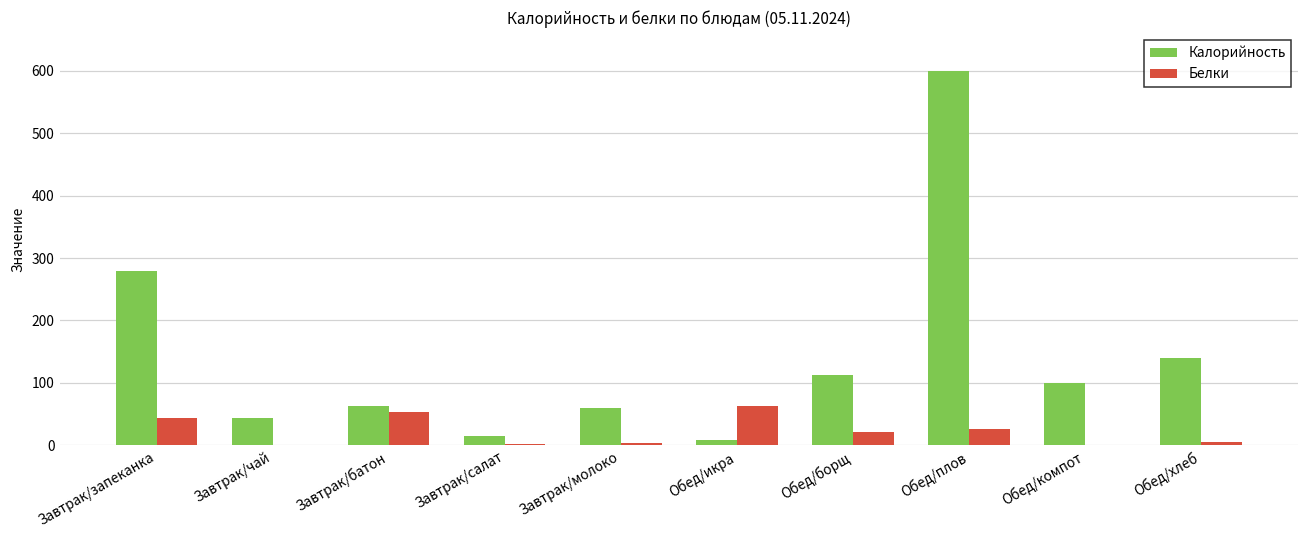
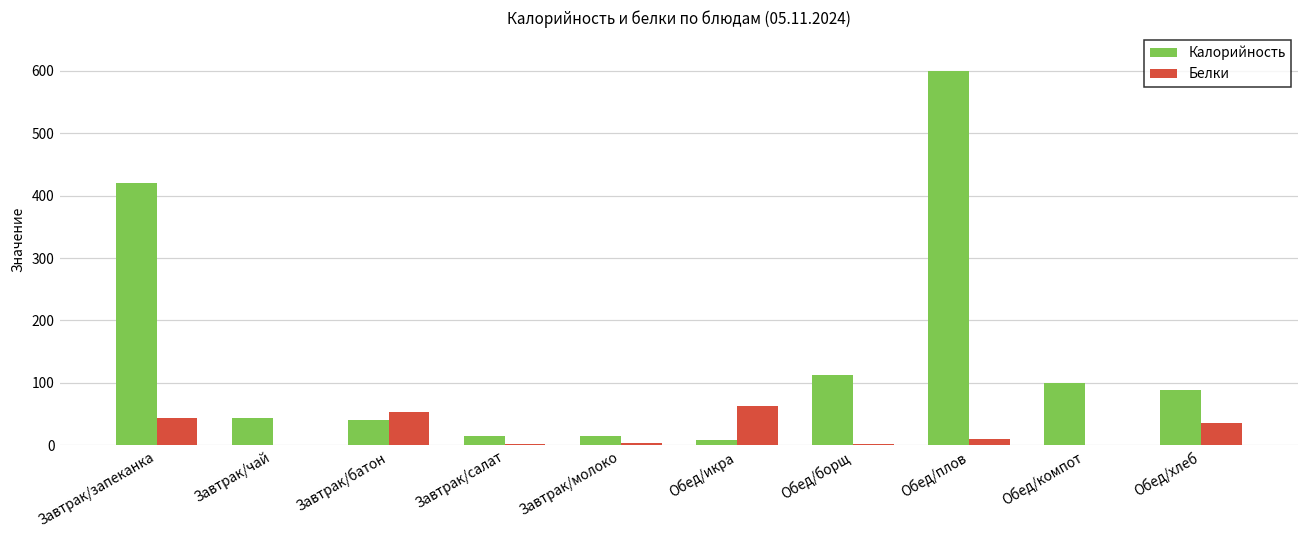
Калорийность, Завтрак/запеканка: 280 -> 420
Калорийность, Завтрак/батон: 60 -> 40
Калорийность, Завтрак/молоко: 60 -> 10
Белки, Обед/борщ: 20 -> 0
Белки, Обед/плов: 30 -> 10
Калорийность, Обед/хлеб: 140 -> 90
Белки, Обед/хлеб: 10 -> 40
